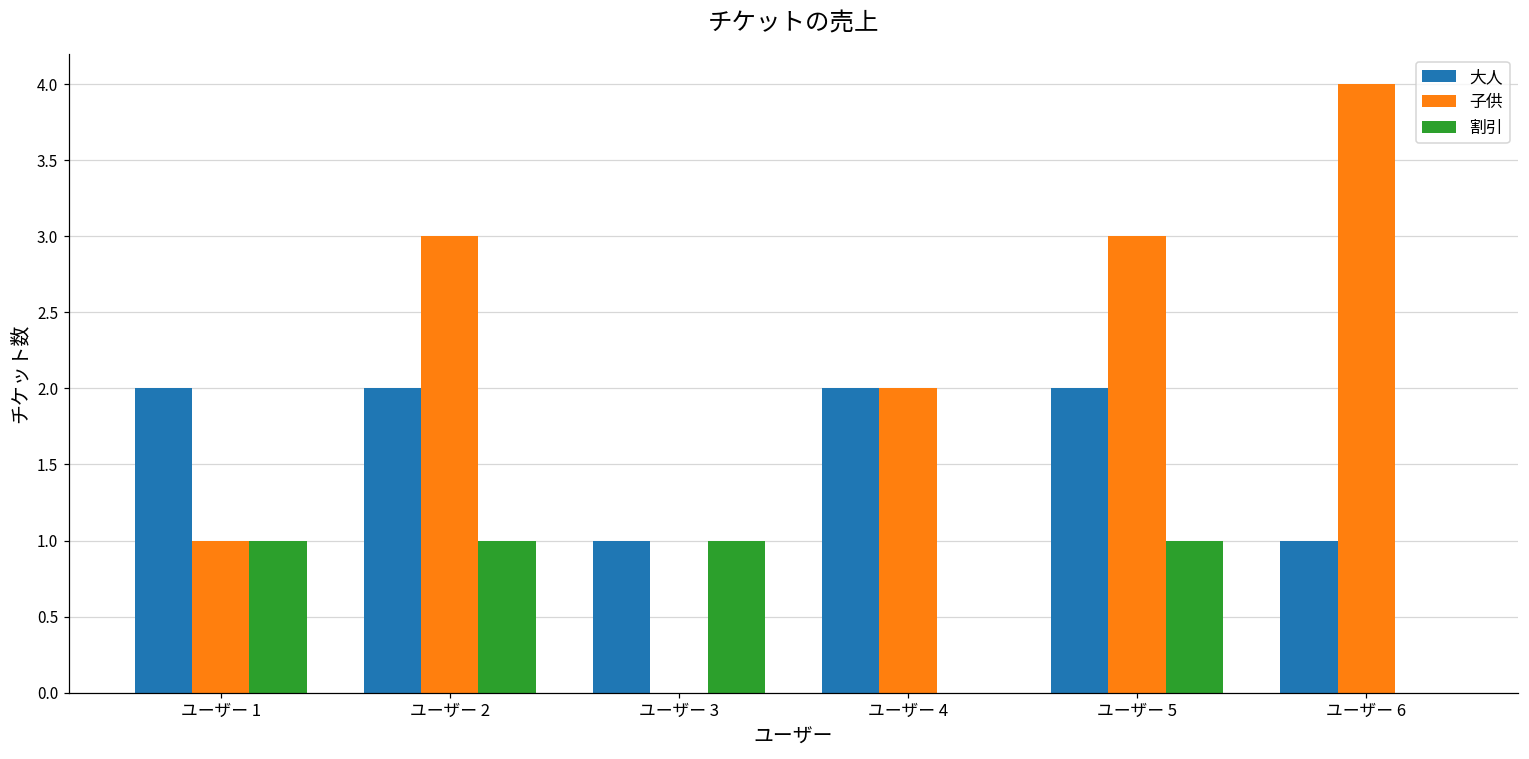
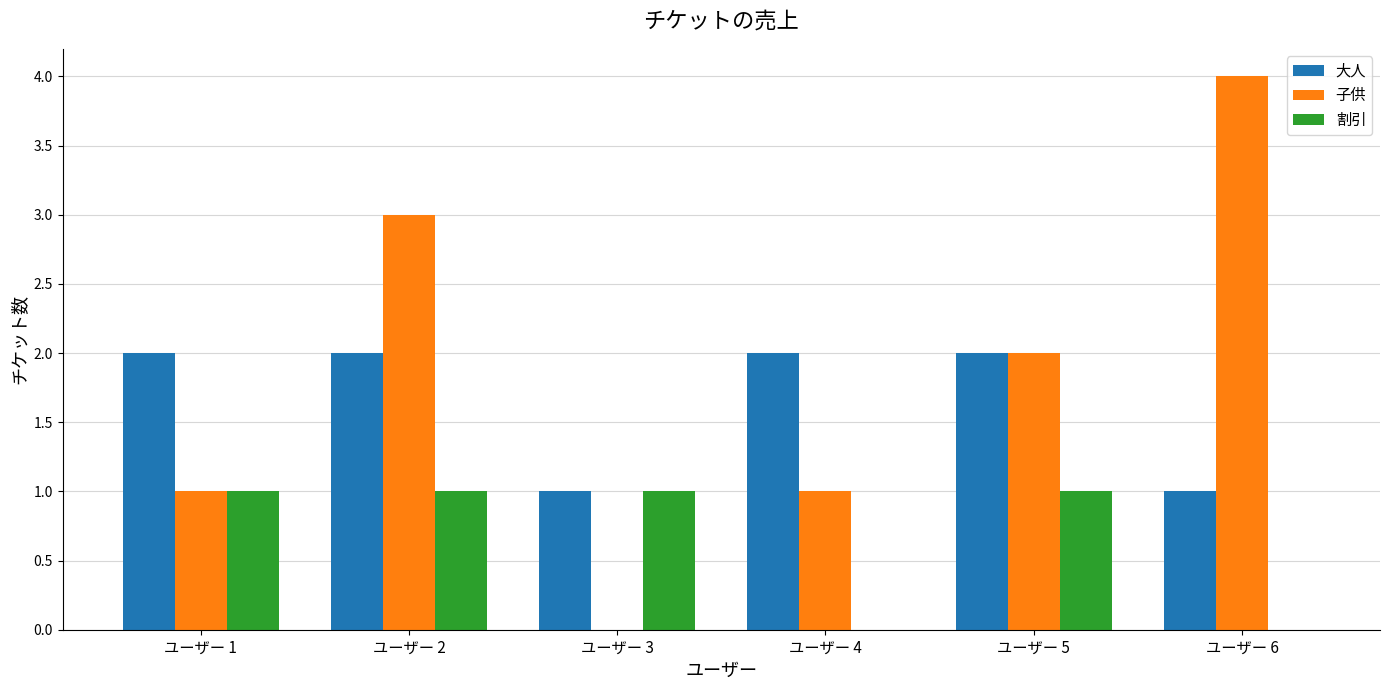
子供, ユーザー 4: 2 -> 1
子供, ユーザー 5: 3 -> 2
